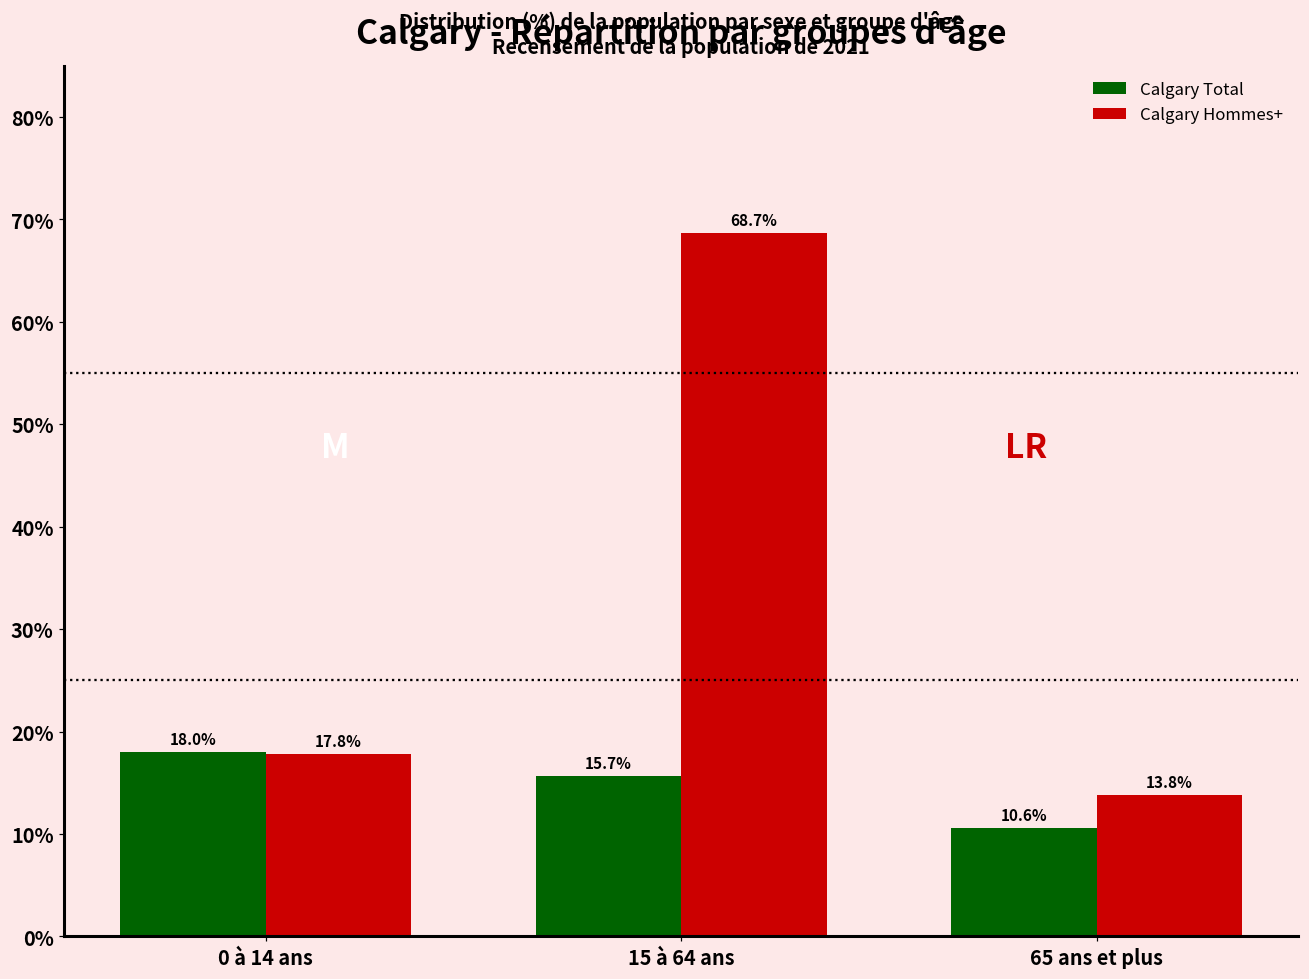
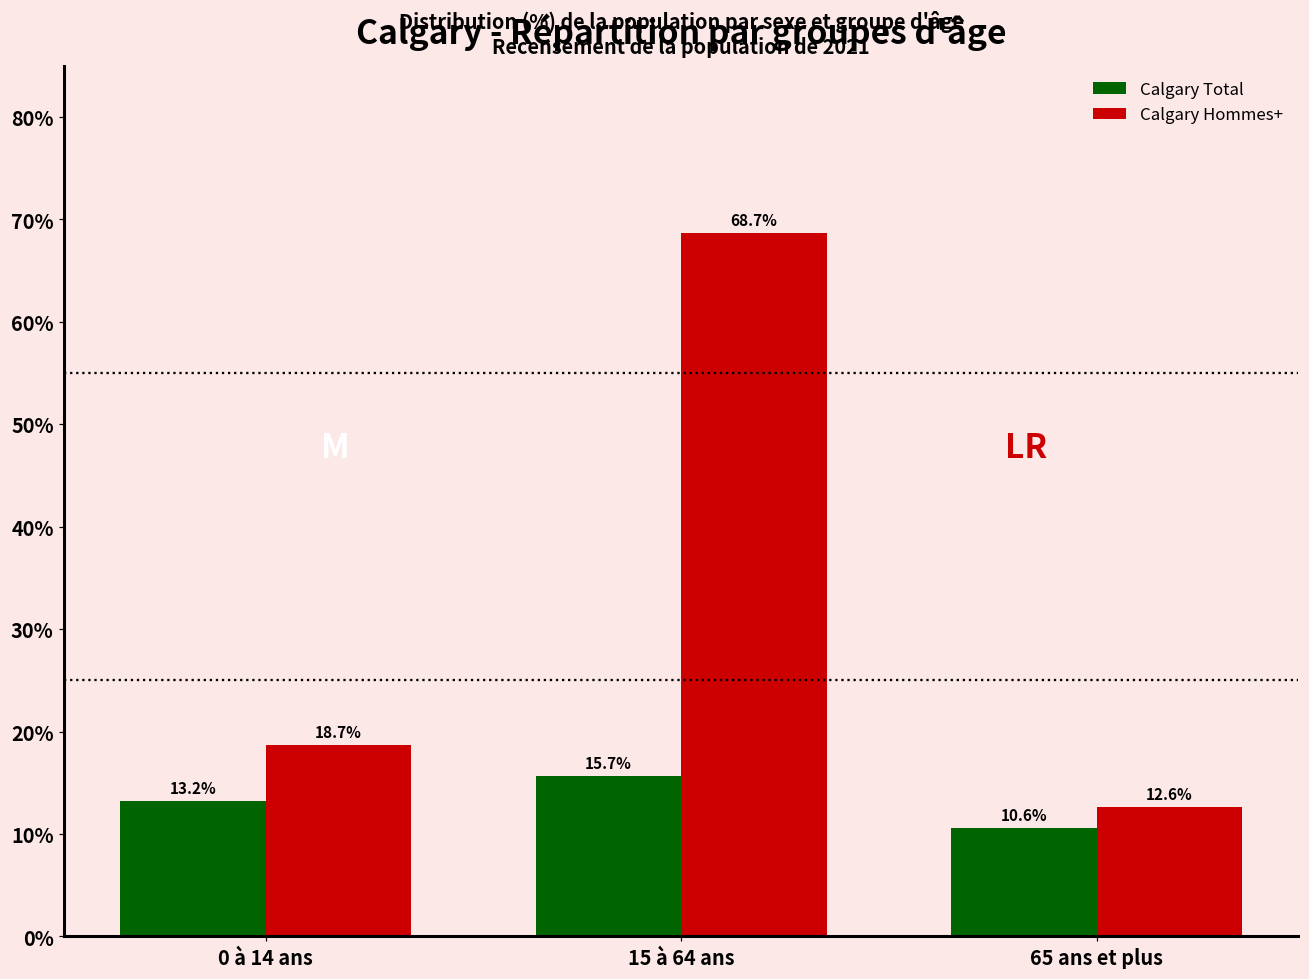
Calgary Total, 0 à 14 ans: 18.0% -> 13.2%
Calgary Hommes+, 0 à 14 ans: 17.8% -> 18.7%
Calgary Hommes+, 65 ans et plus: 13.8% -> 12.6%
